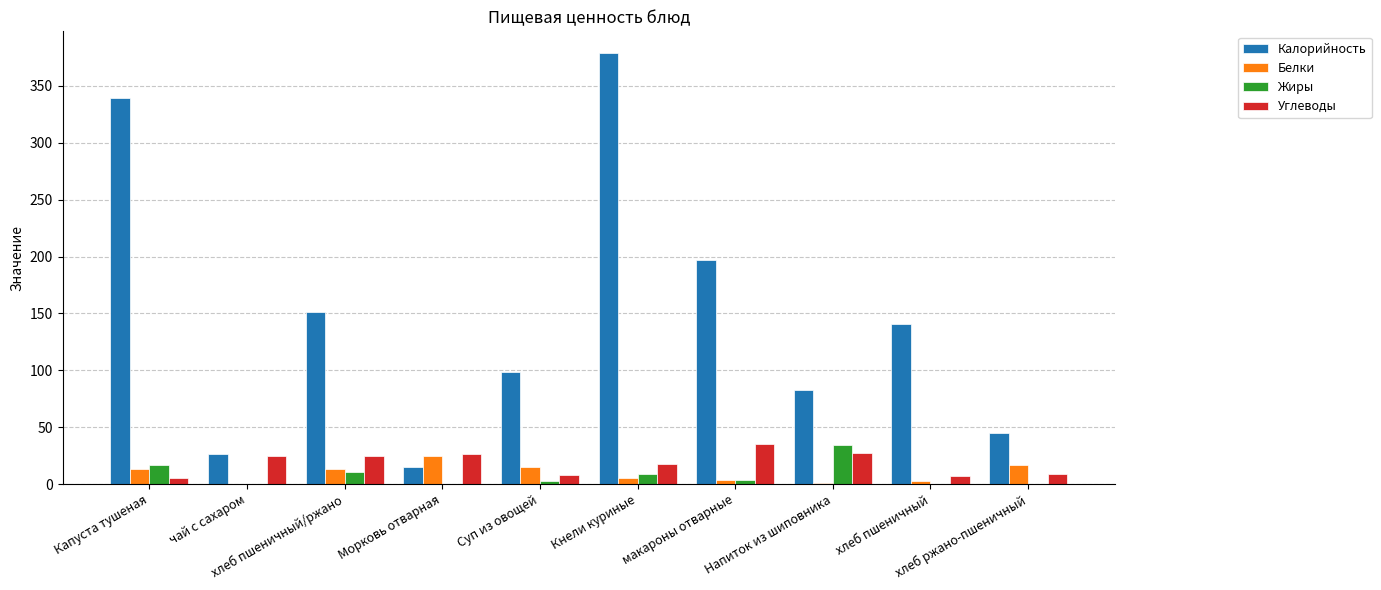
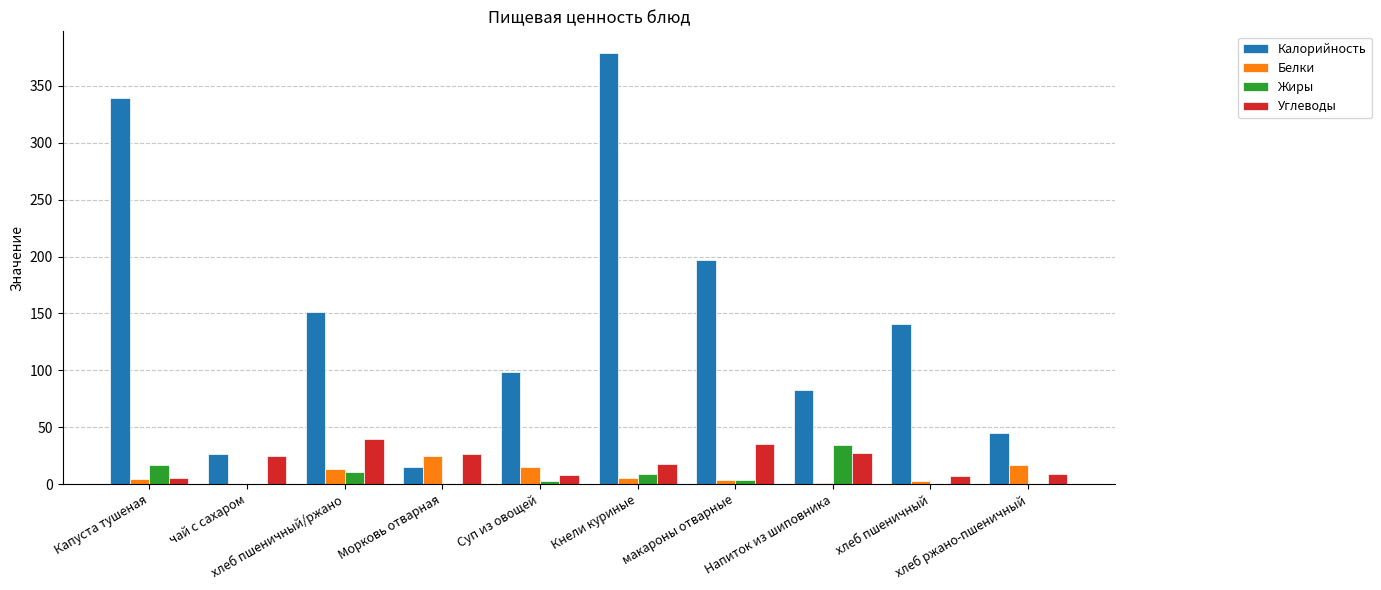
Белки, Капуста тушеная: 13 -> 4
Углеводы, хлеб пшеничный/ржано: 25 -> 40
